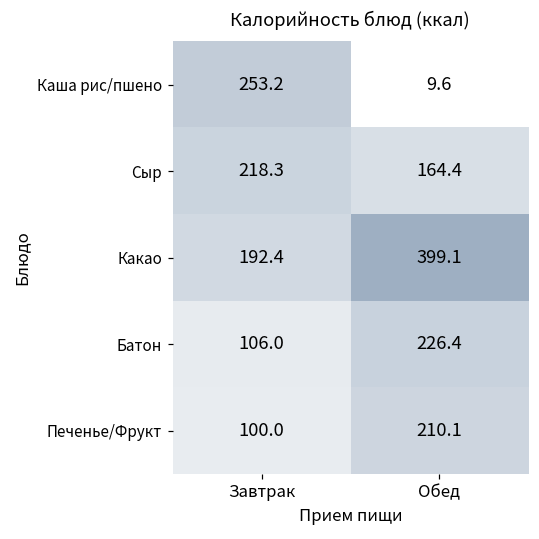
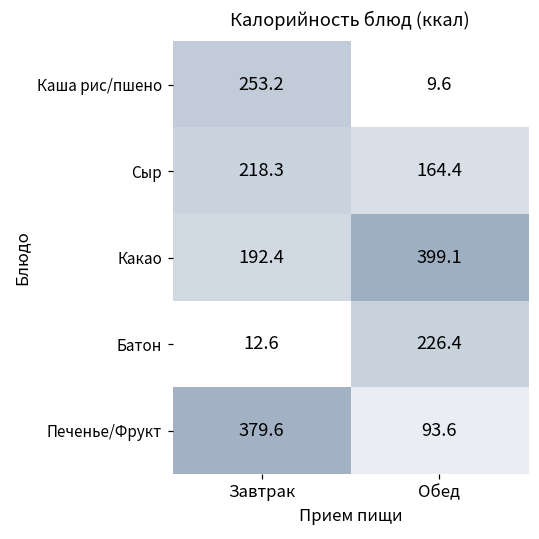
Батон, Завтрак: 106.0 -> 12.6
Печенье/Фрукт, Завтрак: 100.0 -> 379.6
Печенье/Фрукт, Обед: 210.1 -> 93.6
